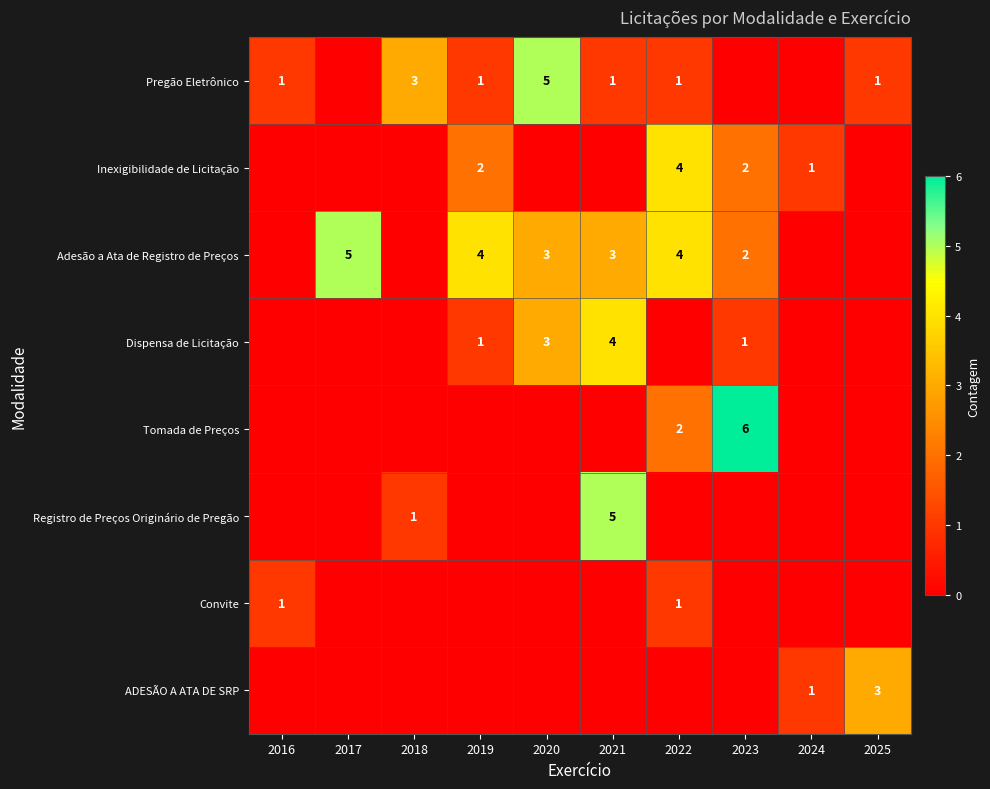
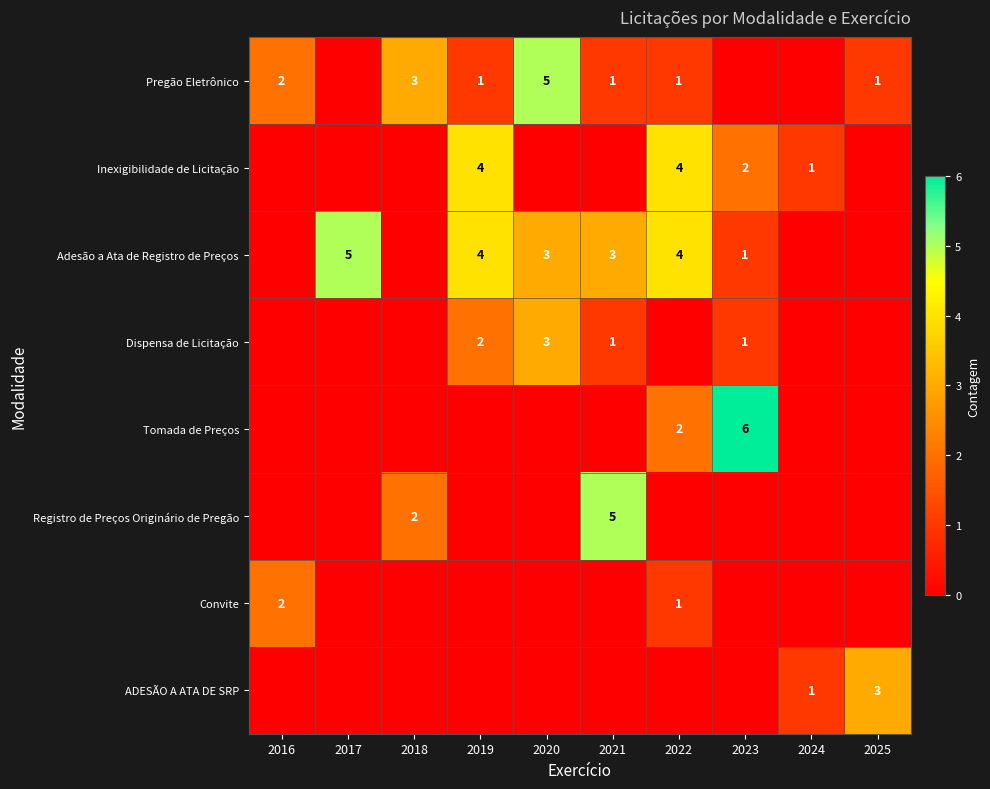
Pregão Eletrônico, 2016: 1 -> 2
Inexigibilidade de Licitação, 2019: 2 -> 4
Adesão a Ata de Registro de Preços, 2023: 2 -> 1
Dispensa de Licitação, 2019: 1 -> 2
Dispensa de Licitação, 2021: 4 -> 1
Registro de Preços Originário de Pregão, 2018: 1 -> 2
Convite, 2016: 1 -> 2
